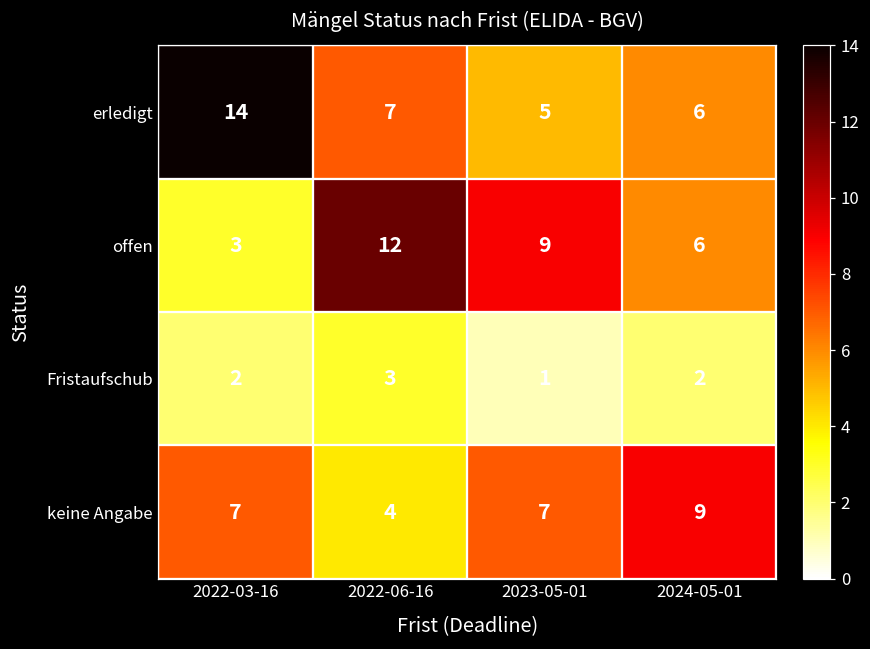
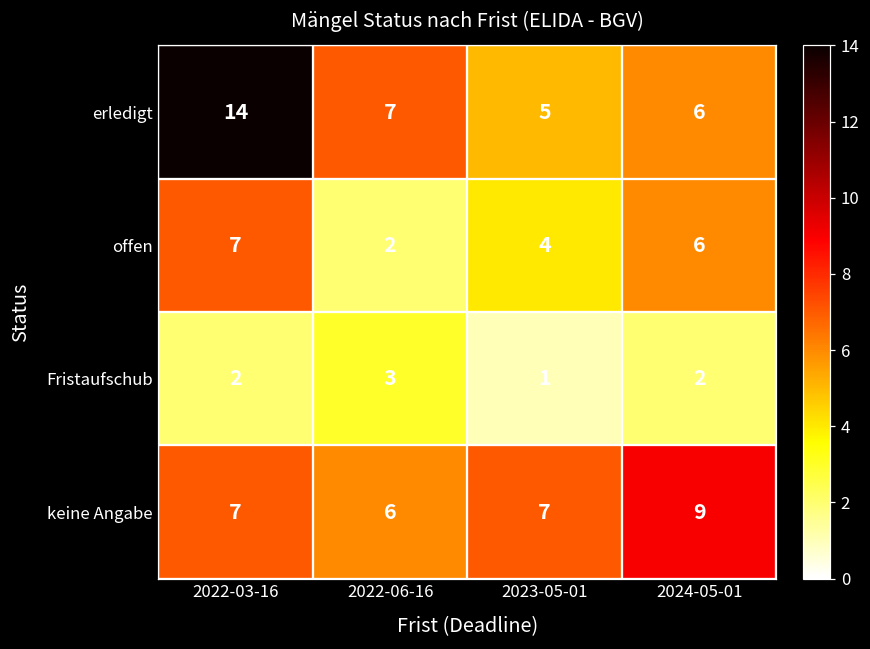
offen, 2022-03-16: 3 -> 7
offen, 2022-06-16: 12 -> 2
offen, 2023-05-01: 9 -> 4
keine Angabe, 2022-06-16: 4 -> 6
